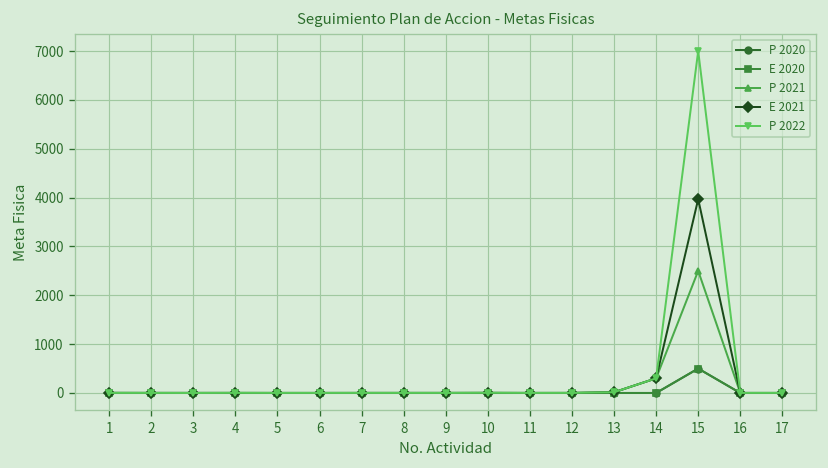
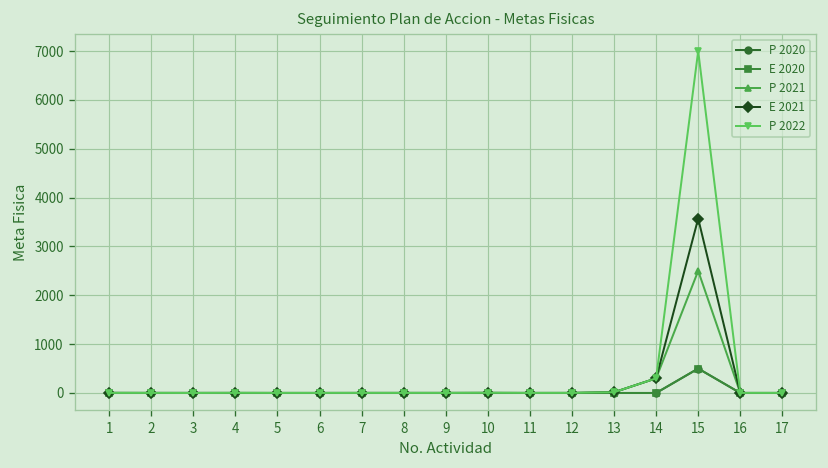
E 2021, 15: 4000 -> 3600
